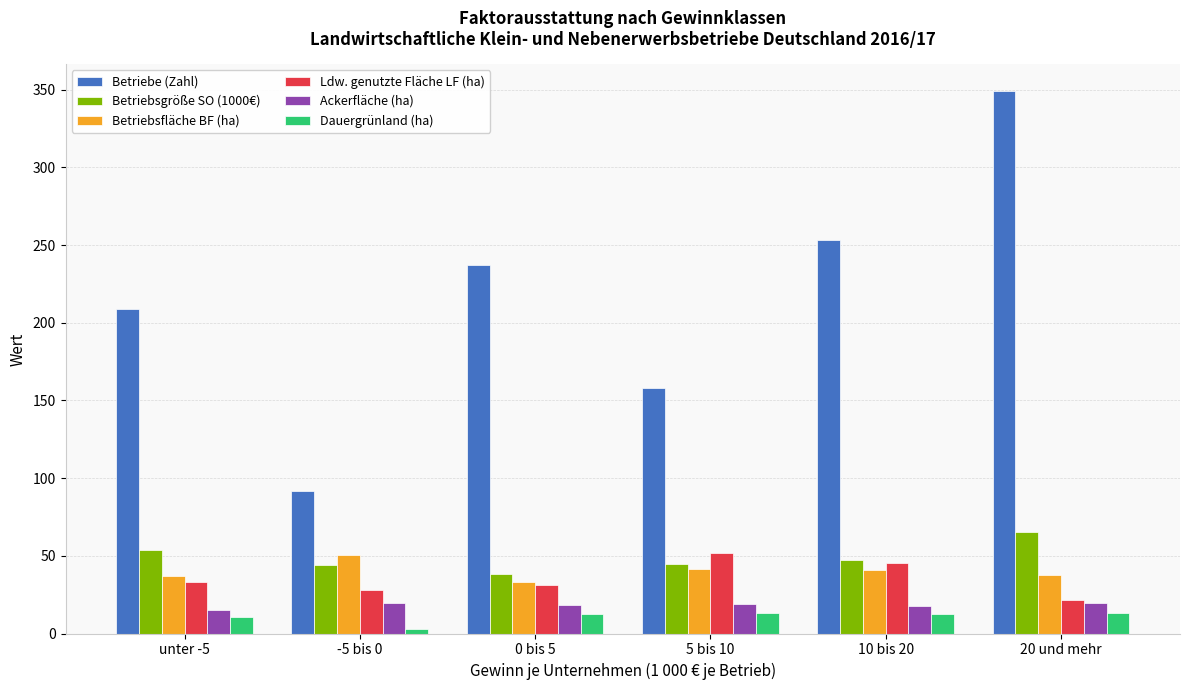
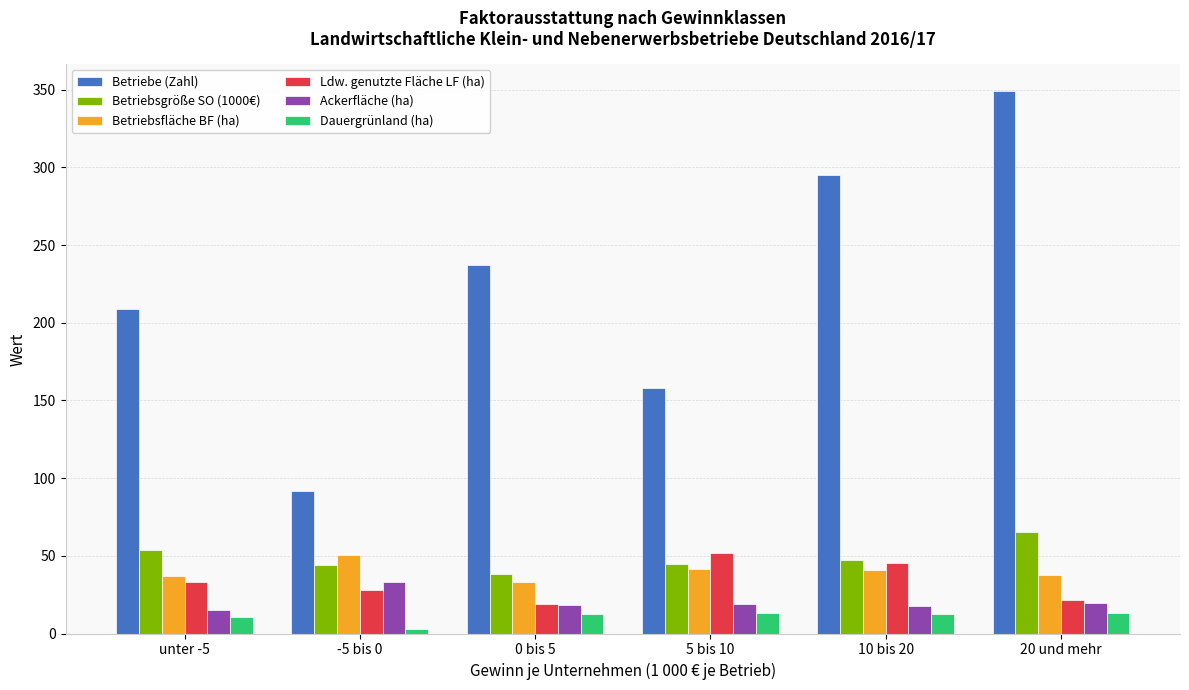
Ackerfläche (ha), -5 bis 0: 20 -> 33
Ldw. genutzte Fläche LF (ha), 0 bis 5: 31 -> 19
Betriebe (Zahl), 10 bis 20: 253 -> 295
